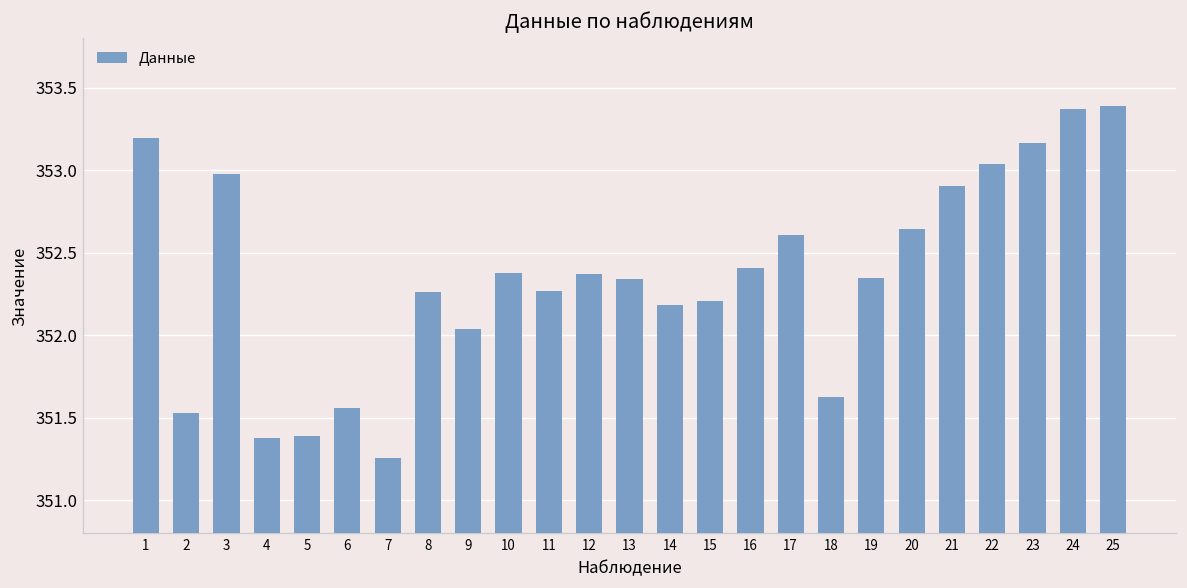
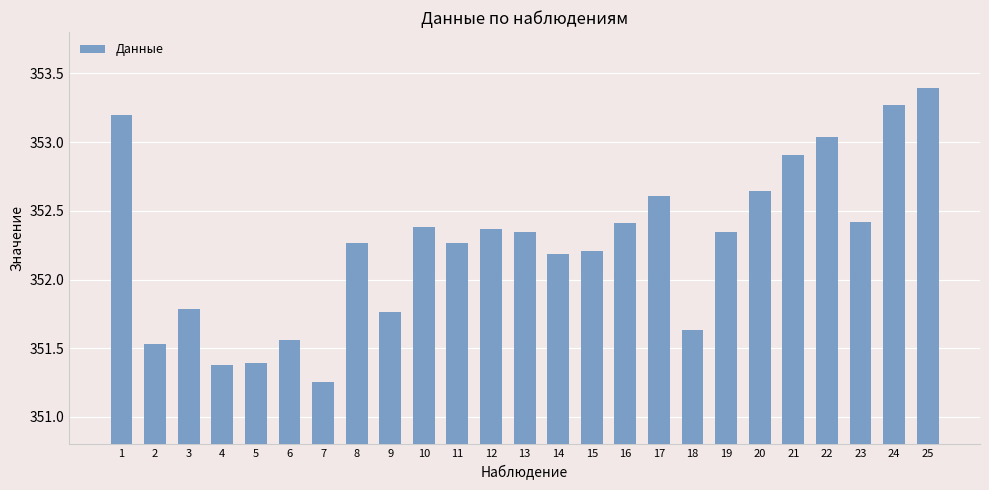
3: 352.98 -> 351.78
9: 352.04 -> 351.76
23: 353.17 -> 352.42
24: 353.37 -> 353.27
